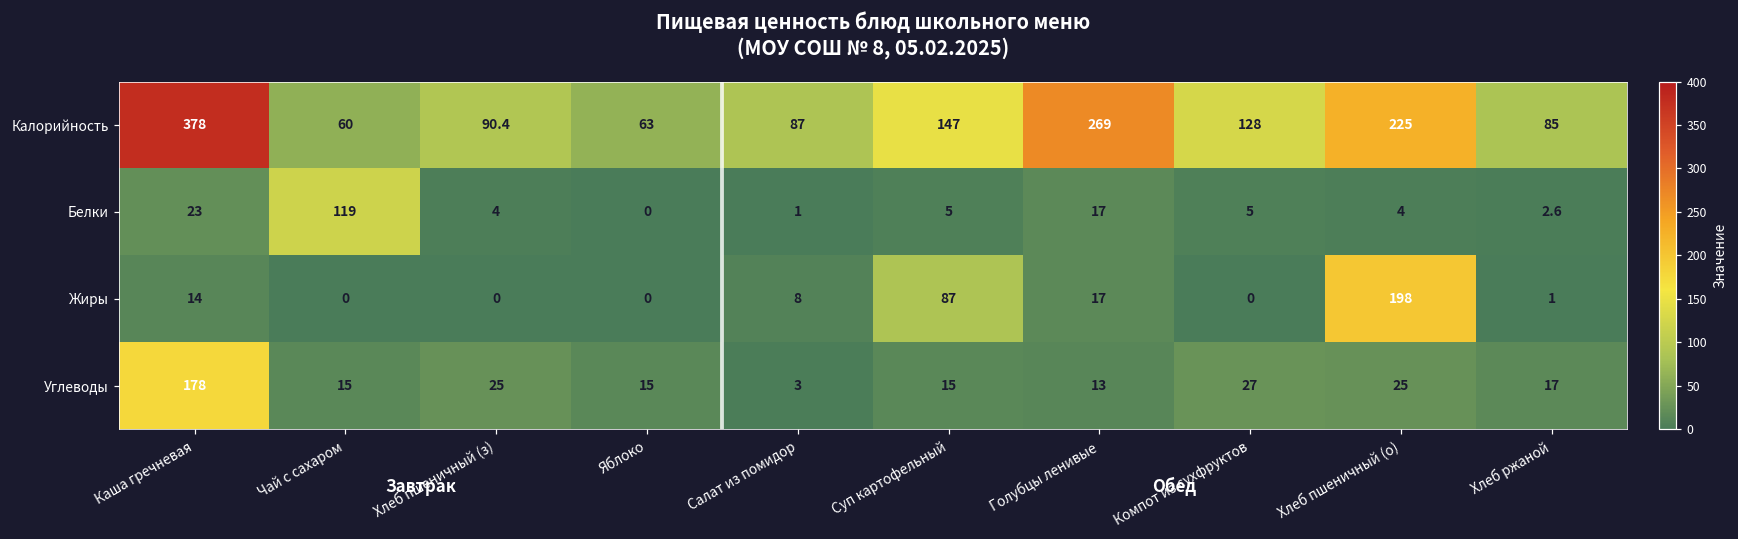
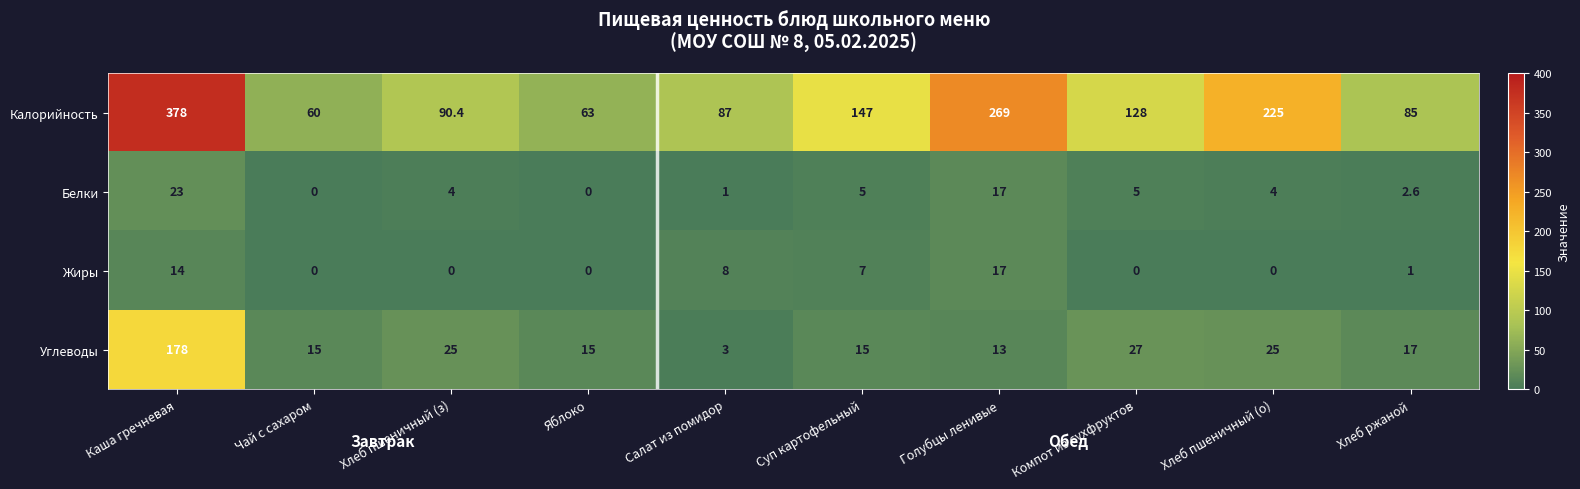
Белки, Чай с сахаром: 119 -> 0
Жиры, Суп картофельный: 87 -> 7
Жиры, Хлеб пшеничный (о): 198 -> 0
